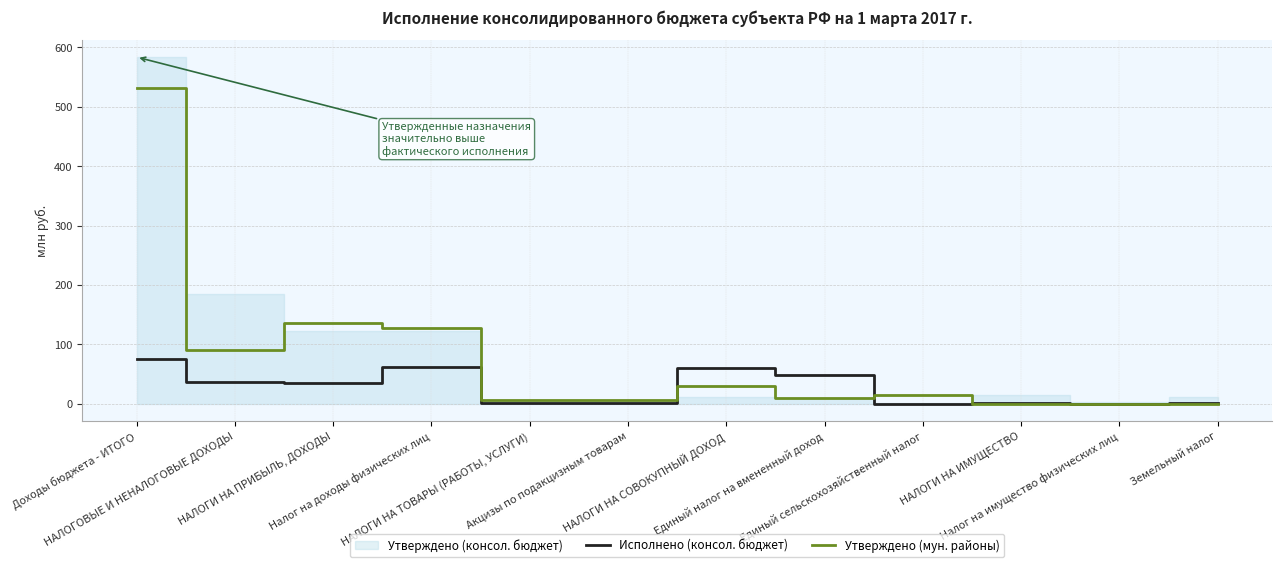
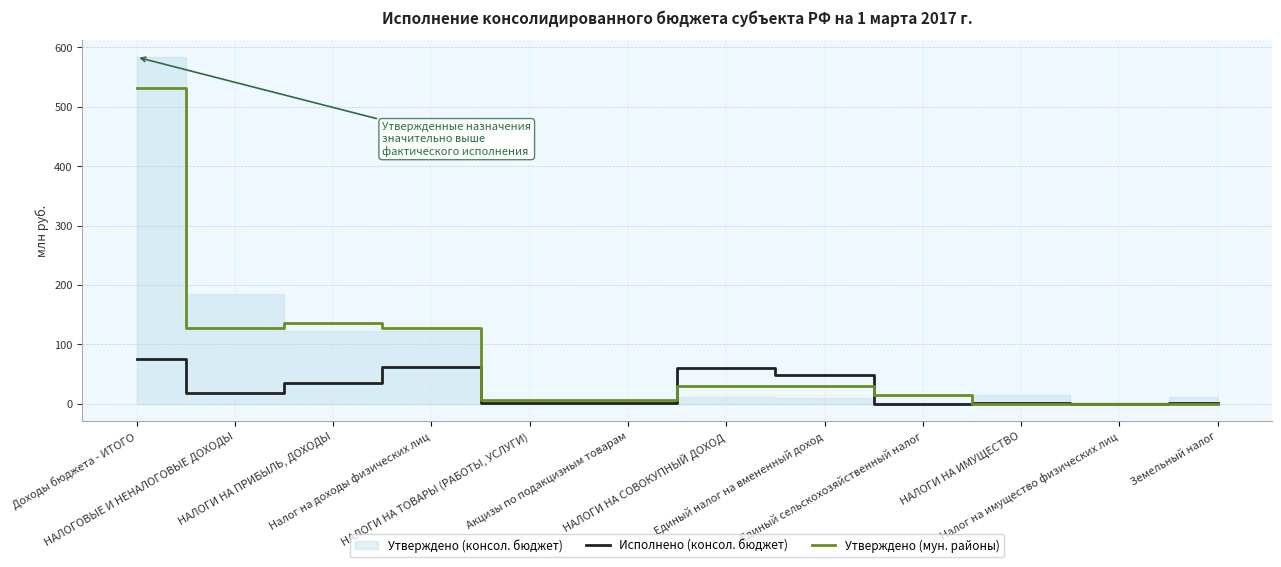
Исполнено (консол. бюджет), НАЛОГОВЫЕ И НЕНАЛОГОВЫЕ ДОХОДЫ: 40 -> 20
Утверждено (мун. районы), НАЛОГОВЫЕ И НЕНАЛОГОВЫЕ ДОХОДЫ: 90 -> 130
Утверждено (мун. районы), Единый налог на вмененный доход: 10 -> 30
